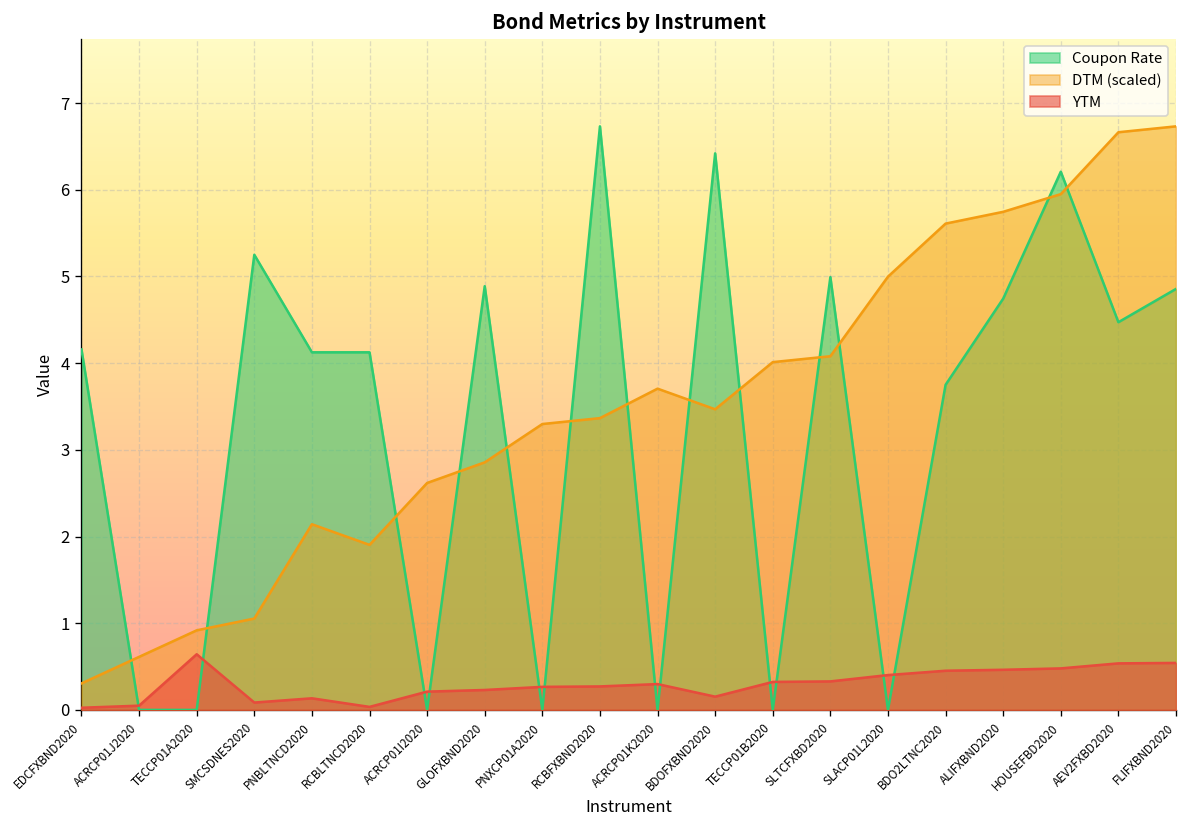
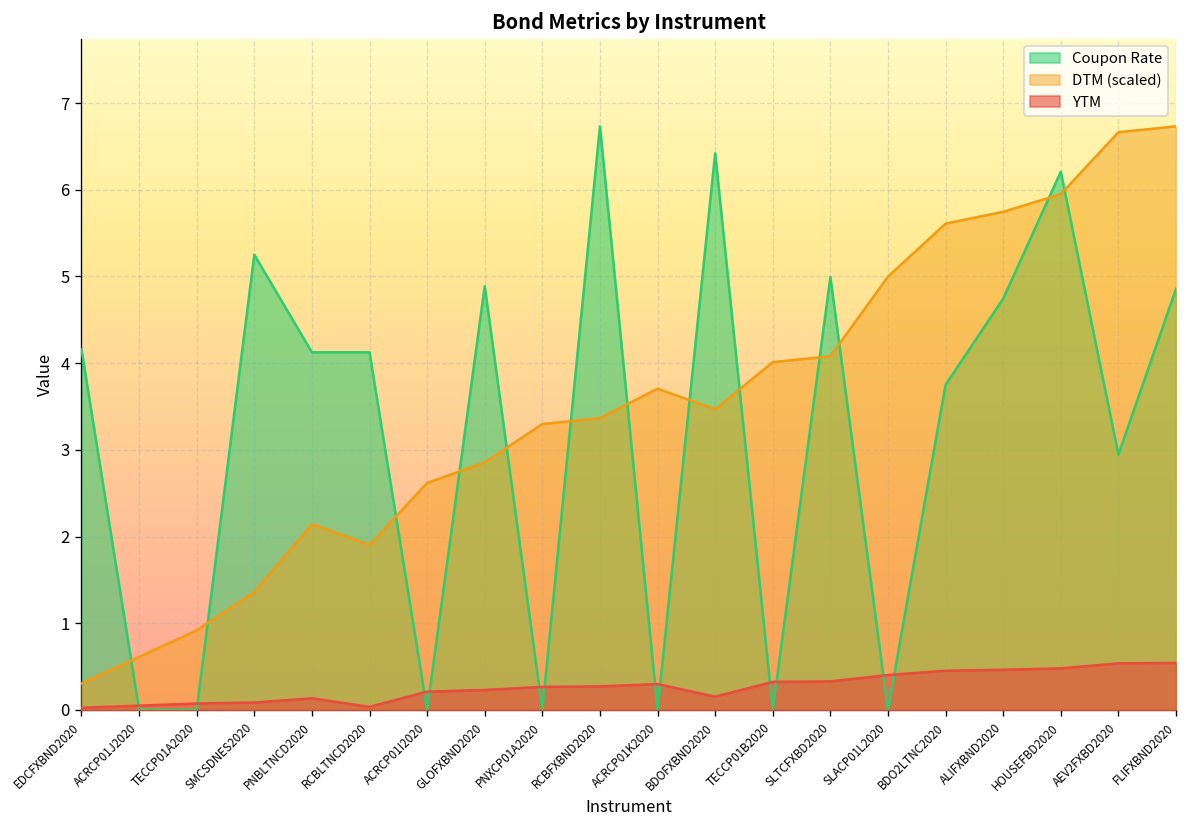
YTM, TECCP01A2020: 0.6 -> 0.1
DTM (scaled), SMCSDNES2020: 1.1 -> 1.4
Coupon Rate, AEV2FXBD2020: 4.5 -> 2.9
